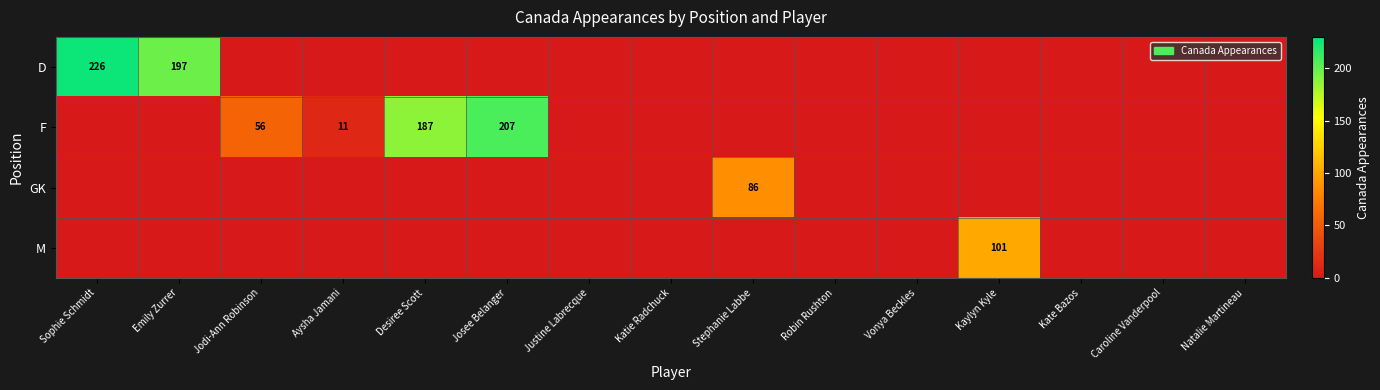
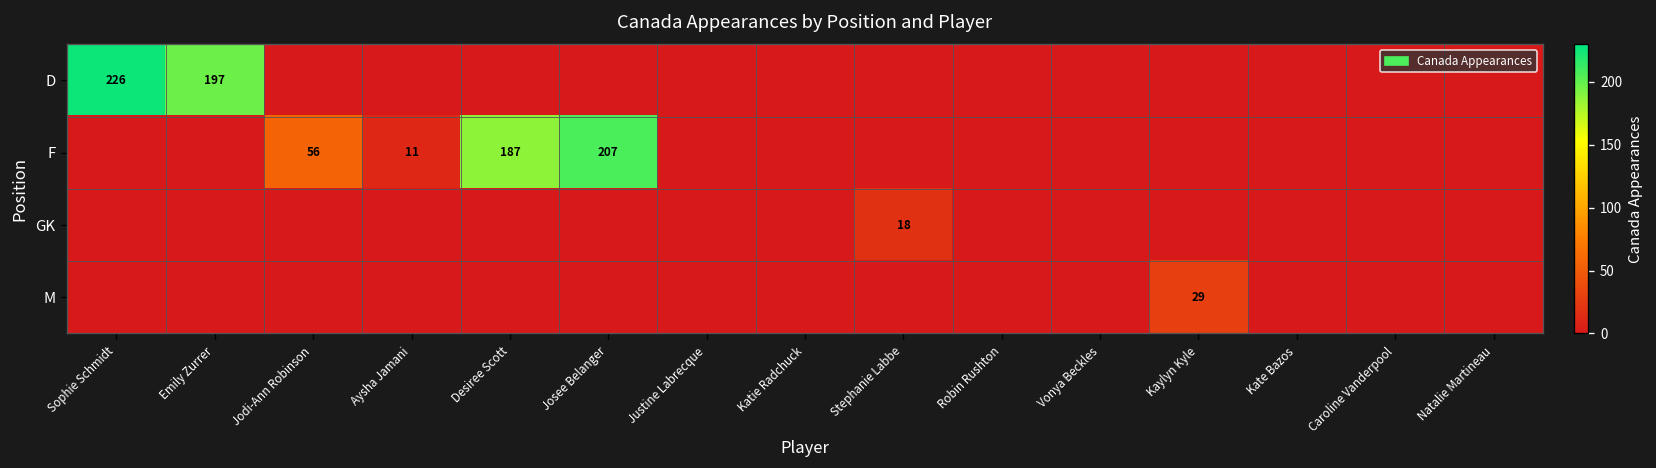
GK, Stephanie Labbe: 86 -> 18
M, Kaylyn Kyle: 101 -> 29
